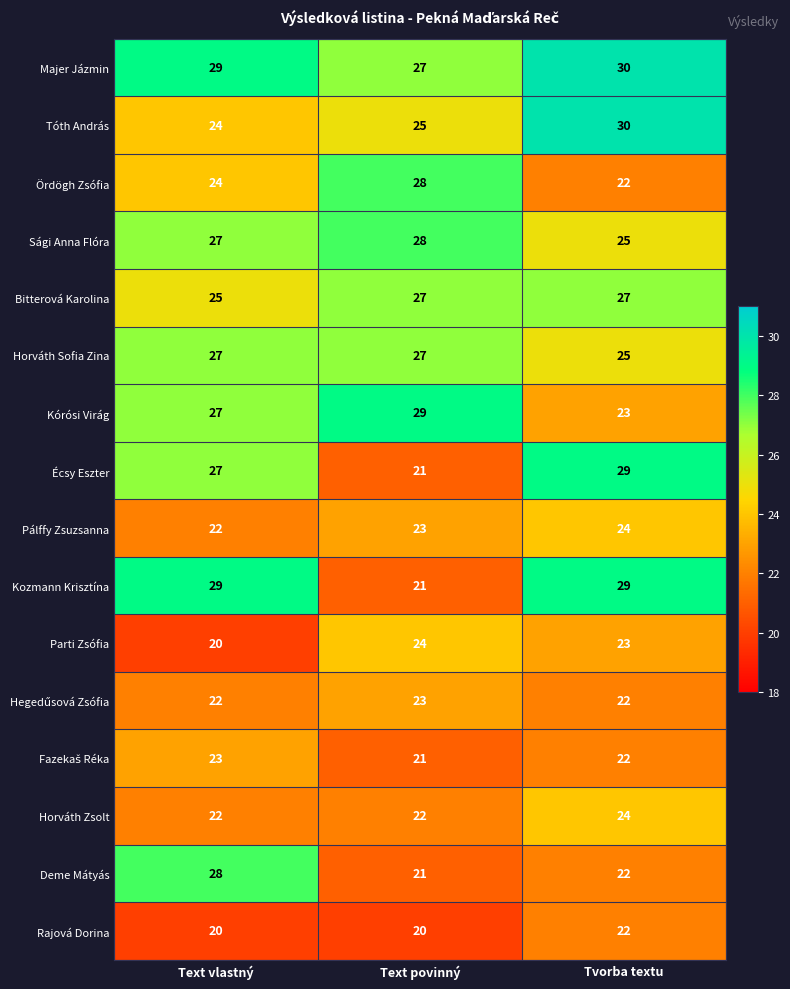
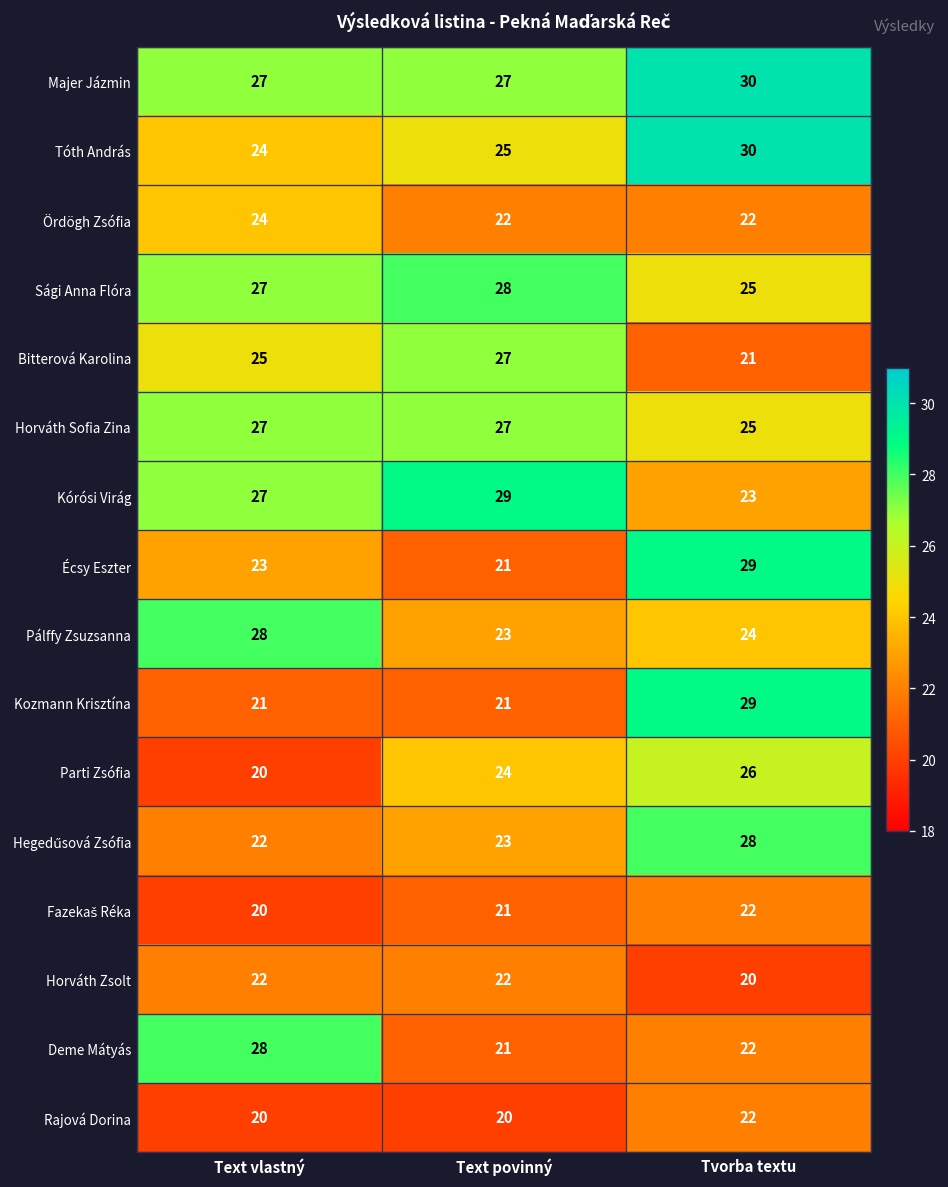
Majer Jázmin, Text vlastný: 29 -> 27
Ördögh Zsófia, Text povinný: 28 -> 22
Bitterová Karolina, Tvorba textu: 27 -> 21
Écsy Eszter, Text vlastný: 27 -> 23
Pálffy Zsuzsanna, Text vlastný: 22 -> 28
Kozmann Krisztína, Text vlastný: 29 -> 21
Parti Zsófia, Tvorba textu: 23 -> 26
Hegedűsová Zsófia, Tvorba textu: 22 -> 28
Fazekaš Réka, Text vlastný: 23 -> 20
Horváth Zsolt, Tvorba textu: 24 -> 20
